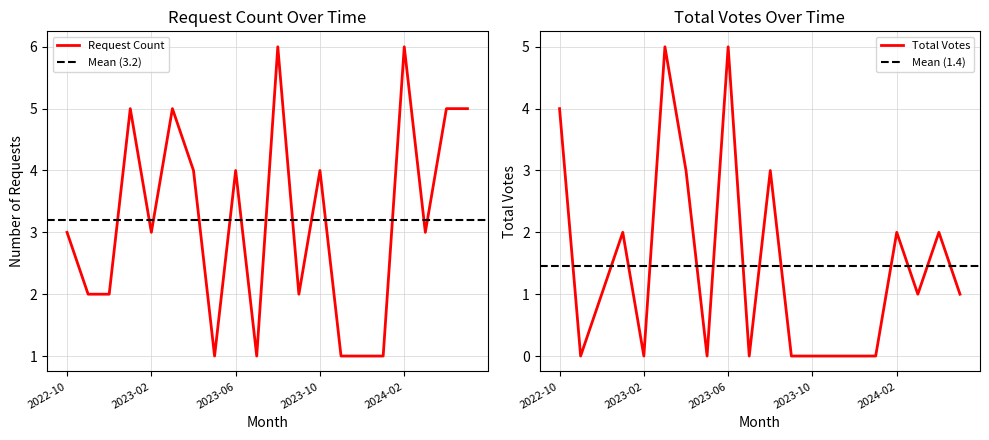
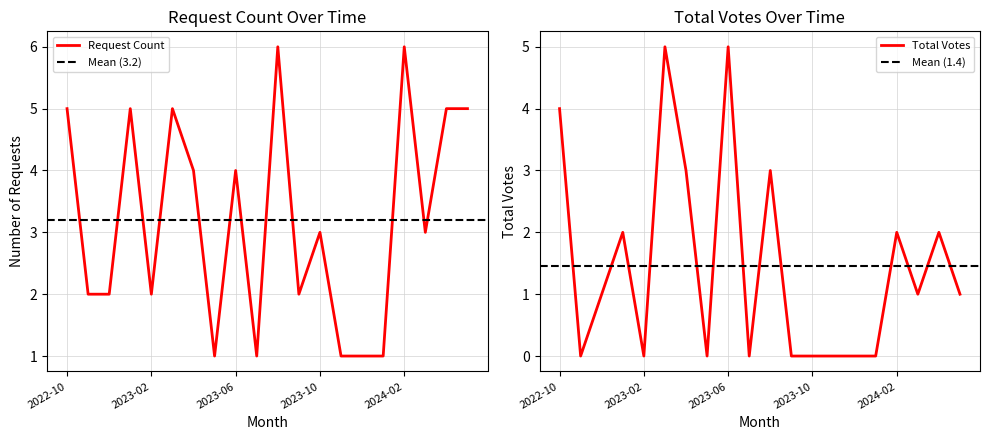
Request Count Over Time, 2022-10: 3 -> 5
Request Count Over Time, 2023-02: 3 -> 2
Request Count Over Time, 2023-10: 4 -> 3
